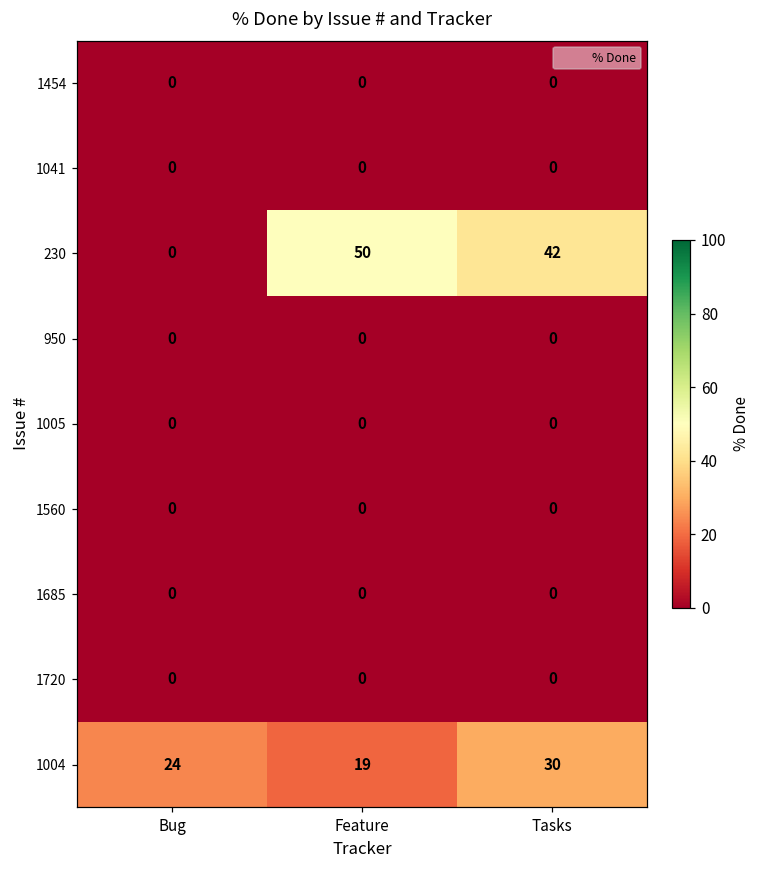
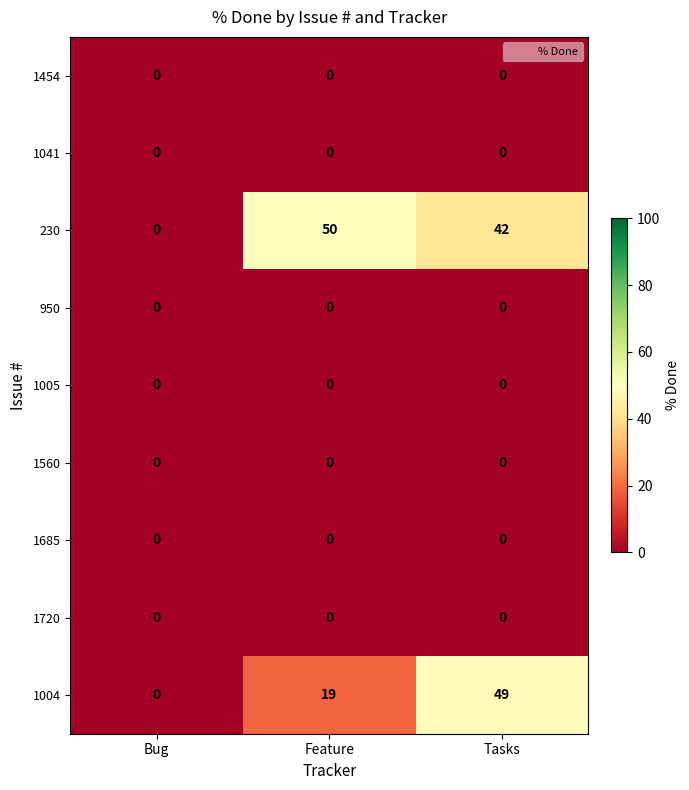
1004, Bug: 24 -> 0
1004, Tasks: 30 -> 49
